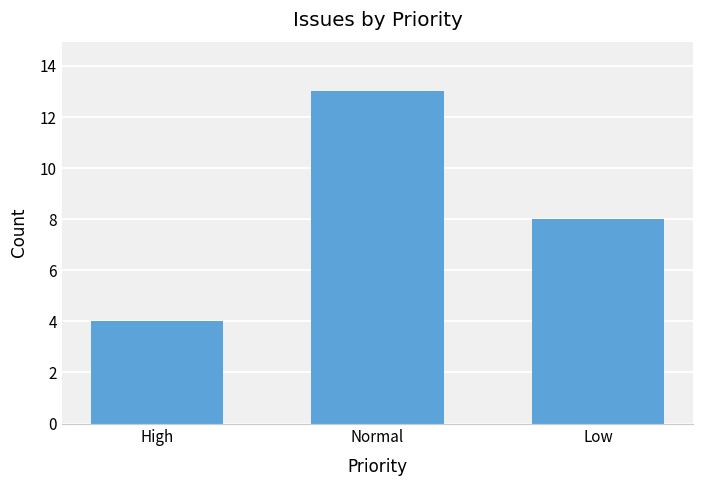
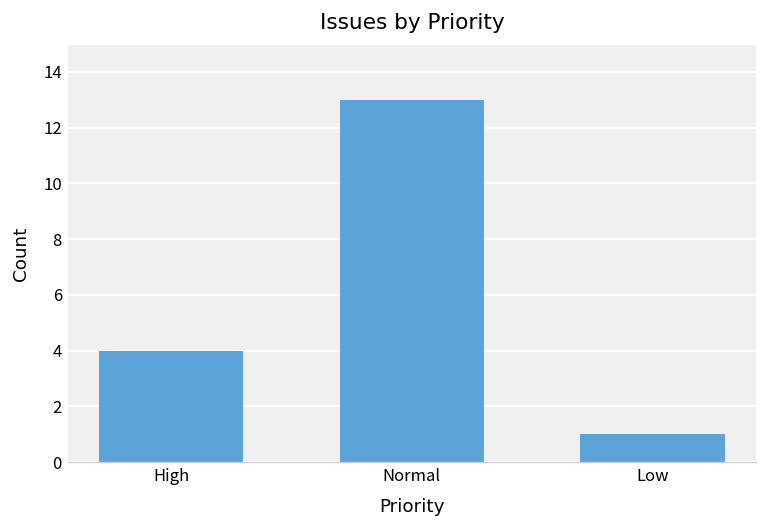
Low: 8 -> 1
